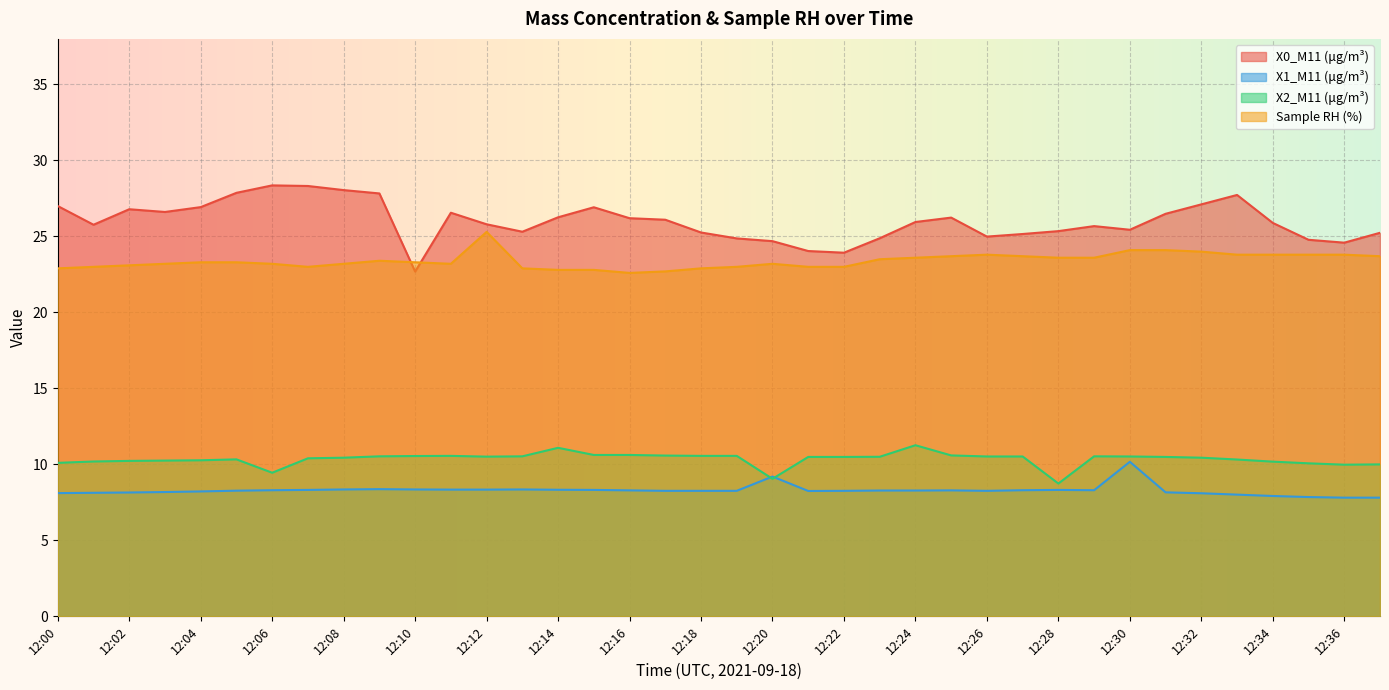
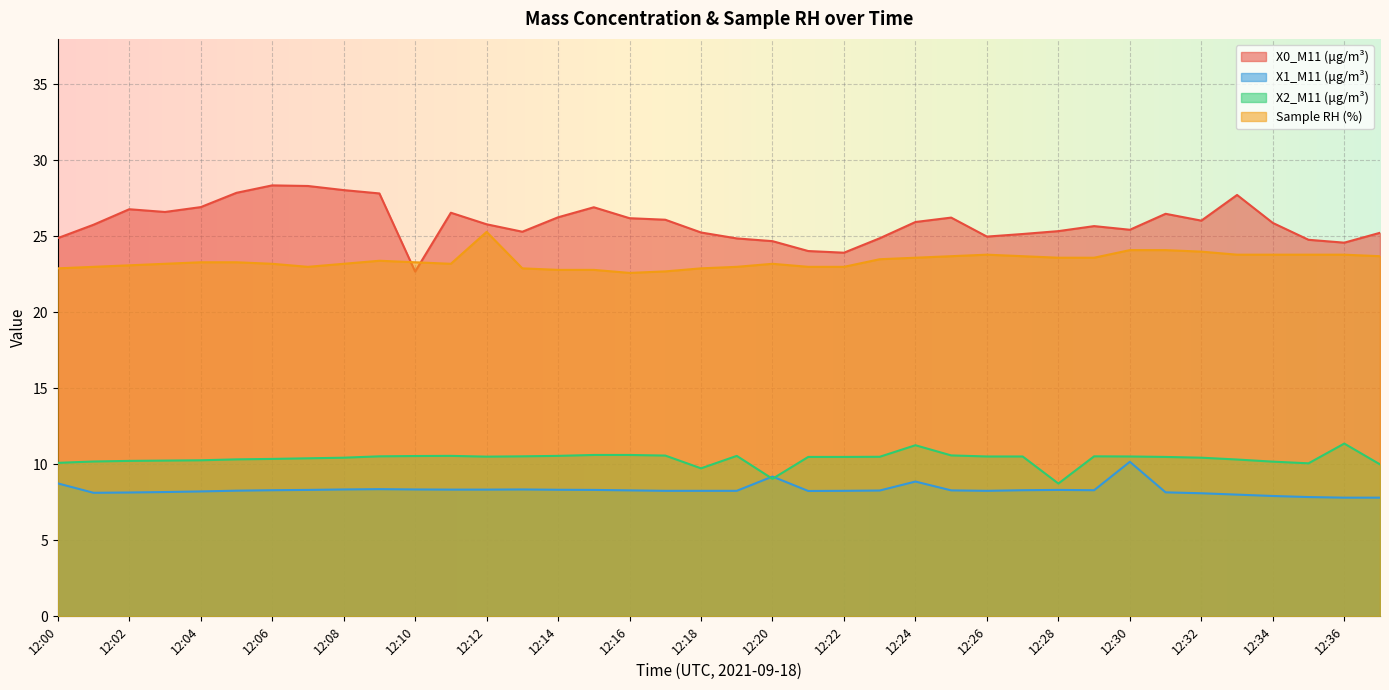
X0_M11 (μg/m³), 12:00: 27.0 -> 24.9
X1_M11 (μg/m³), 12:00: 8.1 -> 8.8
X2_M11 (μg/m³), 12:06: 9.5 -> 10.4
X2_M11 (μg/m³), 12:14: 11.1 -> 10.6
X2_M11 (μg/m³), 12:18: 10.6 -> 9.7
X1_M11 (μg/m³), 12:24: 8.3 -> 8.9
X0_M11 (μg/m³), 12:32: 27.1 -> 26.0
X2_M11 (μg/m³), 12:36: 10.0 -> 11.4
